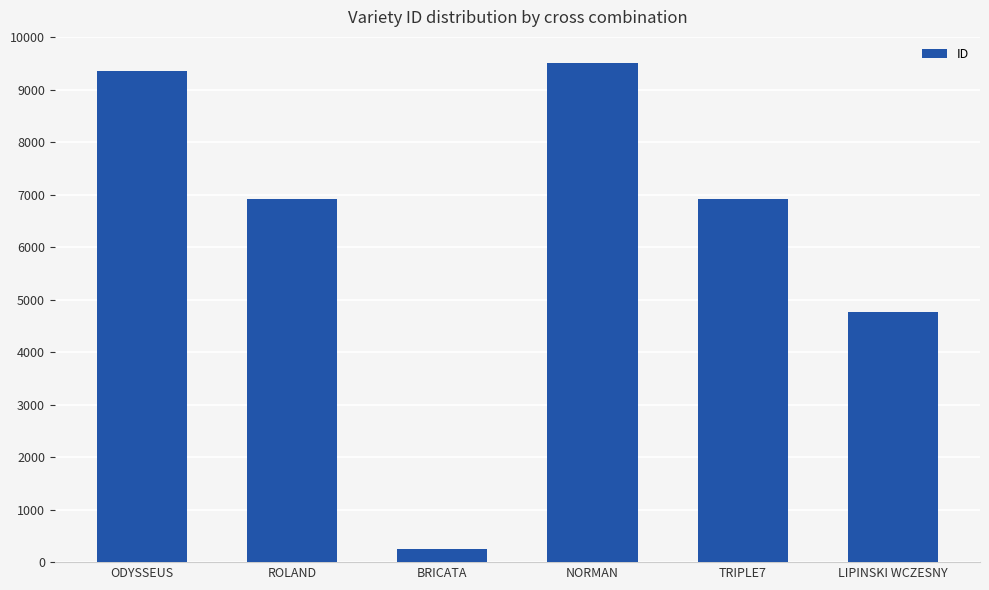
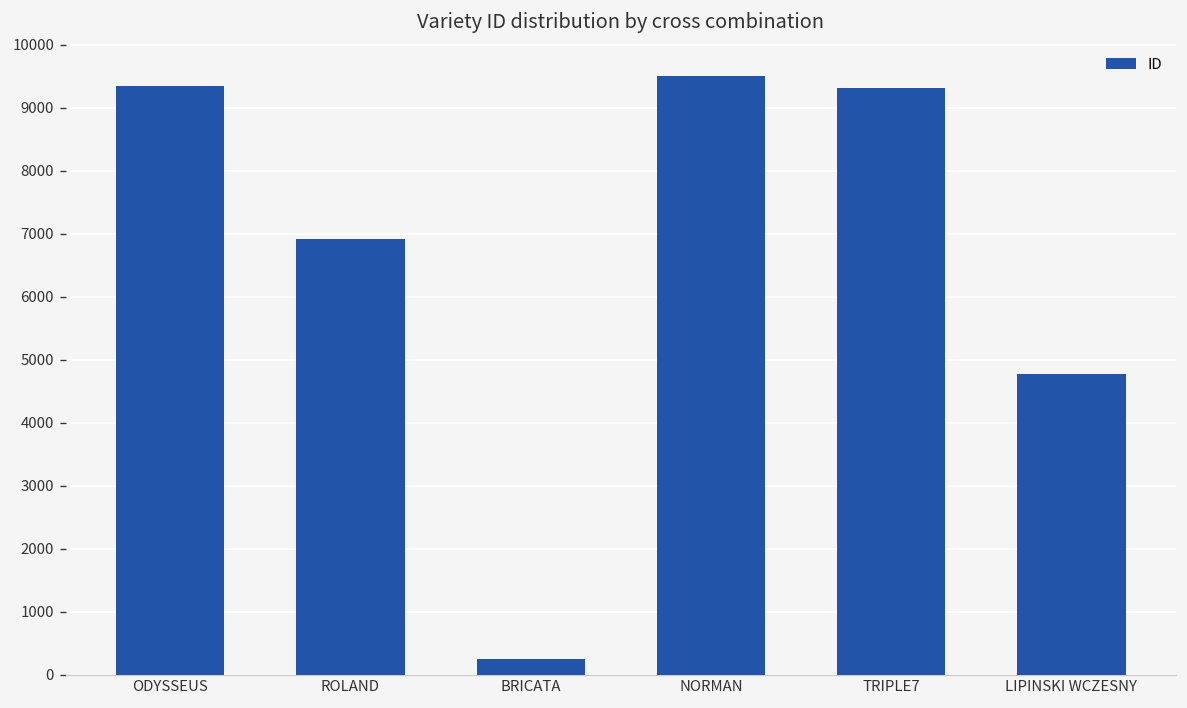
TRIPLE7: 6900 -> 9300
